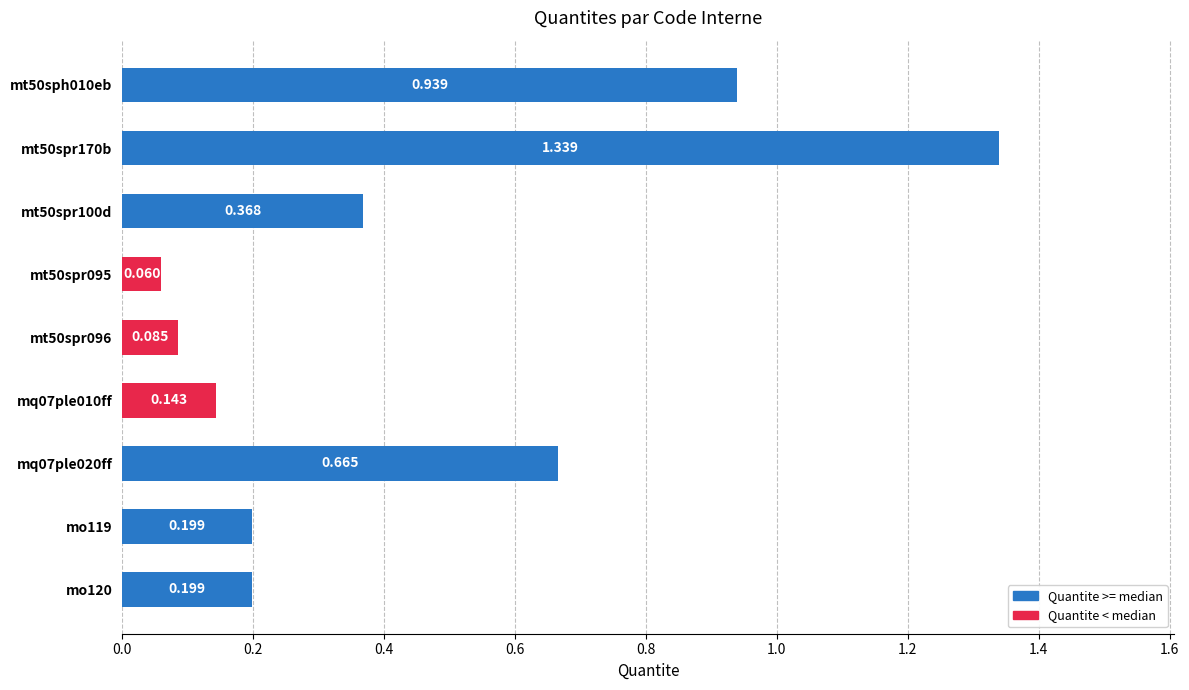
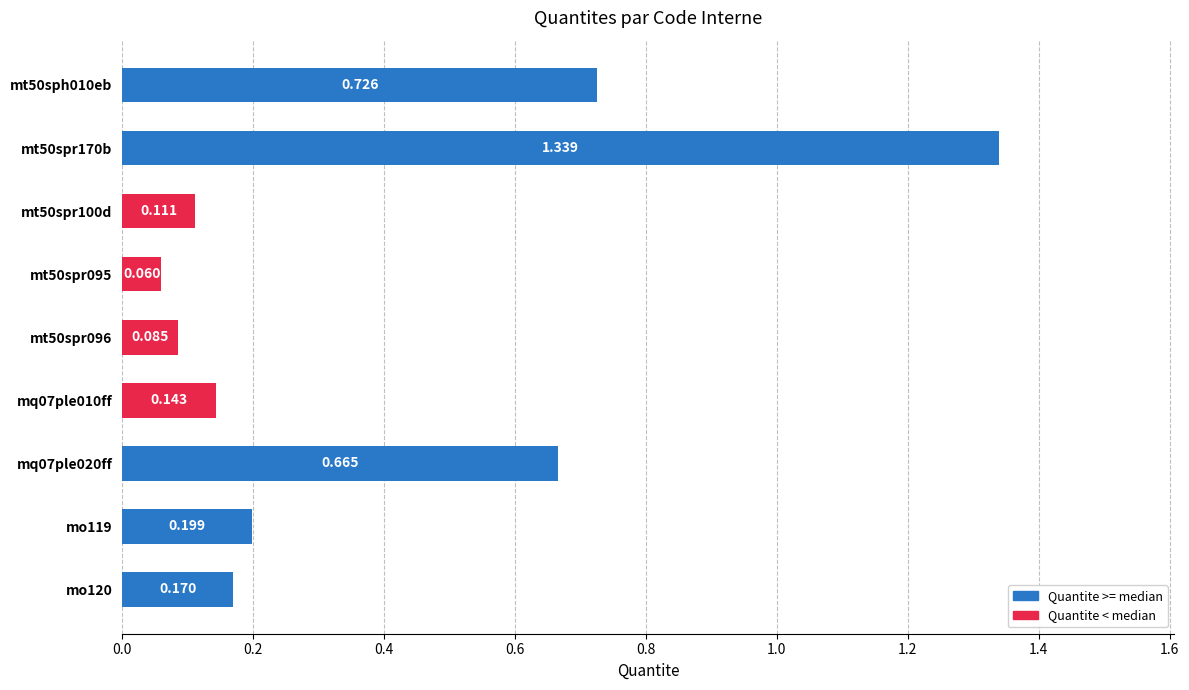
mt50sph010eb: 0.939 -> 0.726
mt50spr100d: 0.368 -> 0.111
mo120: 0.199 -> 0.170
